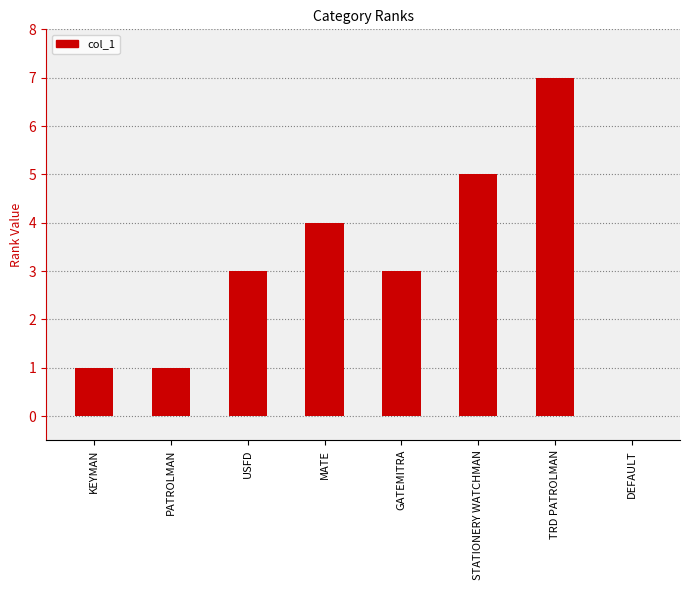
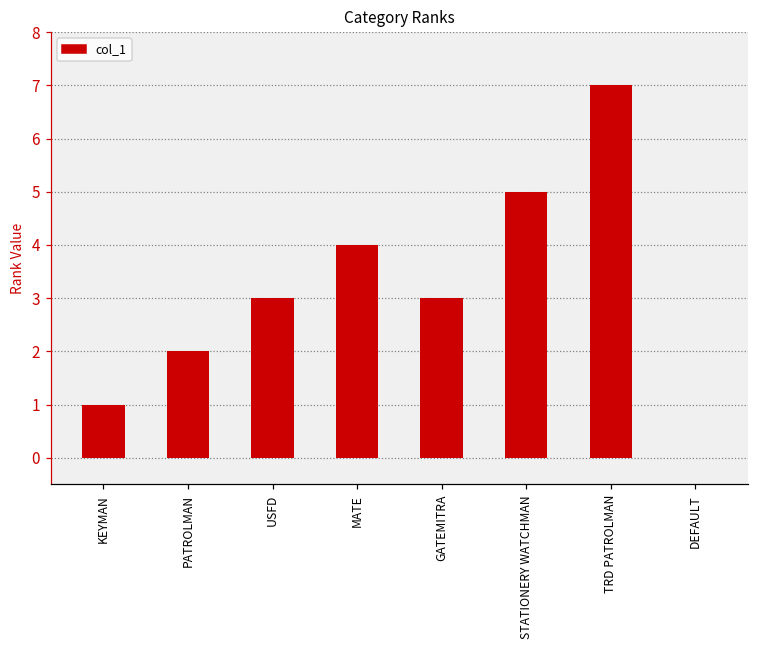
PATROLMAN: 1 -> 2
